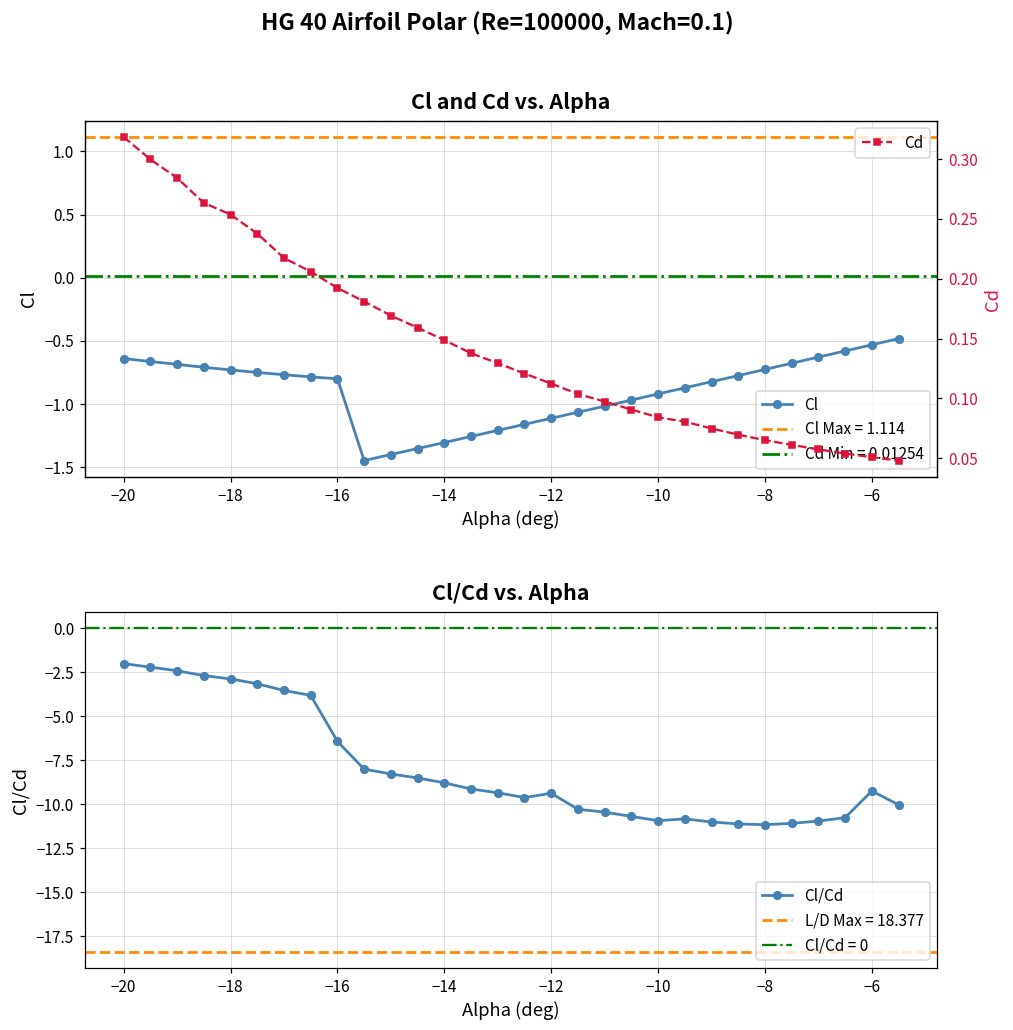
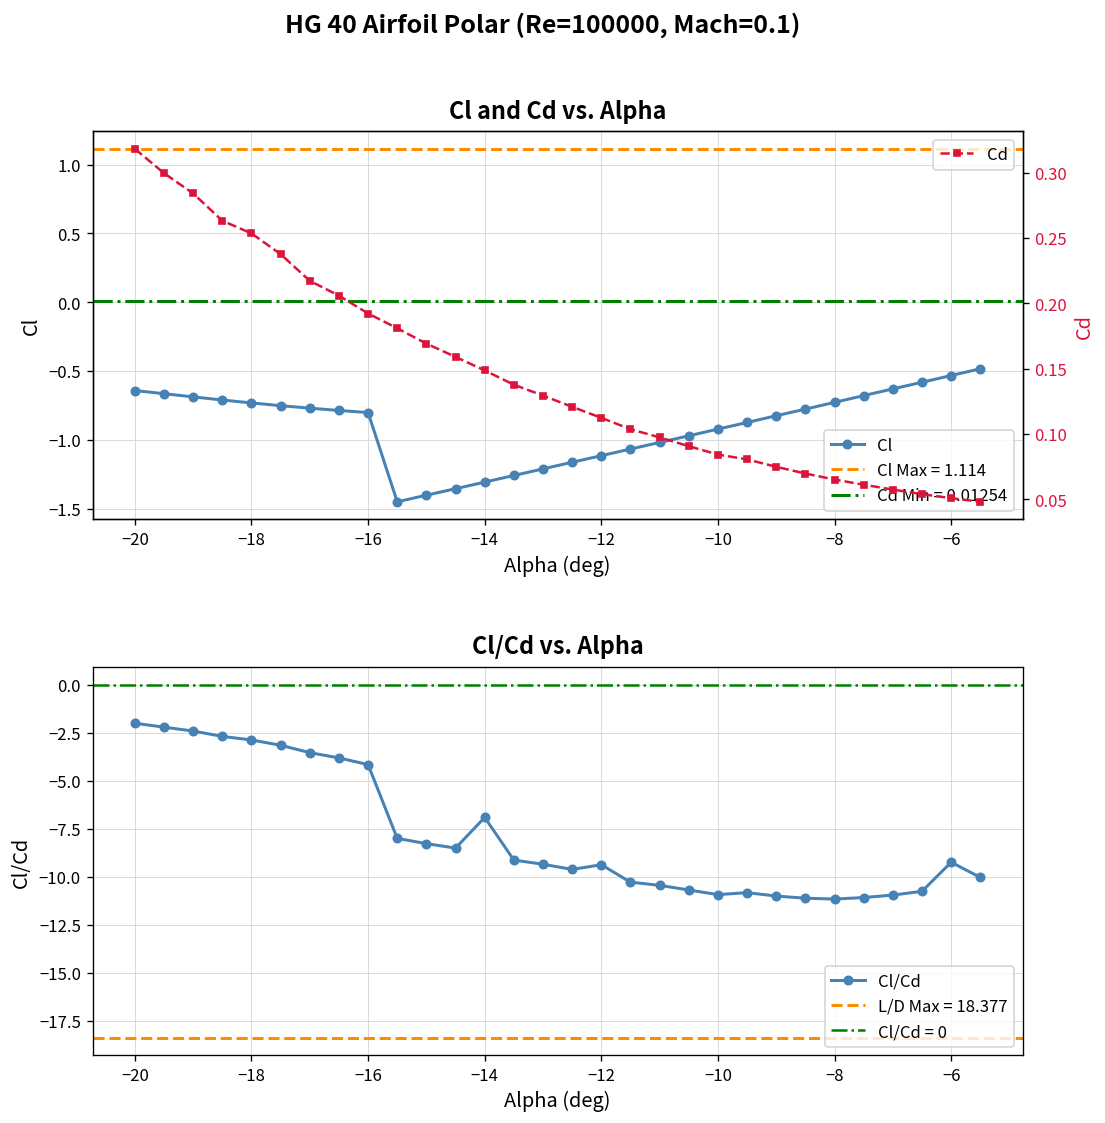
Cl/Cd vs. Alpha, −16: -6.4 -> -4.2
Cl/Cd vs. Alpha, −14: -8.8 -> -6.9
